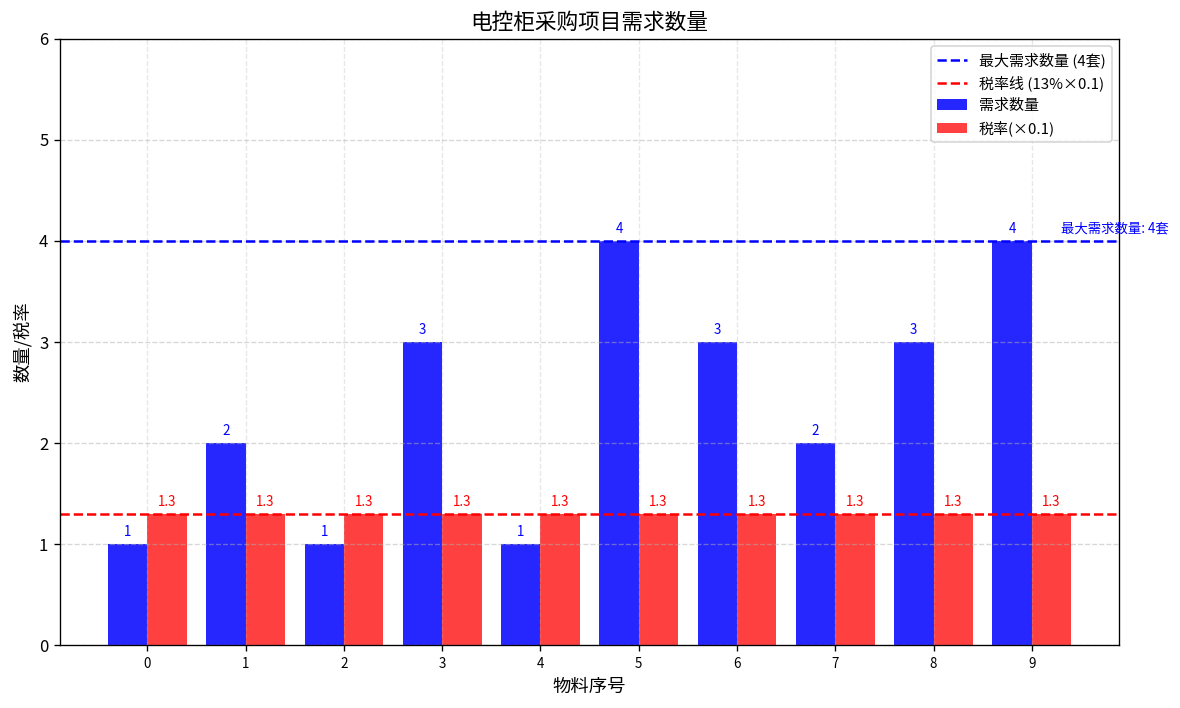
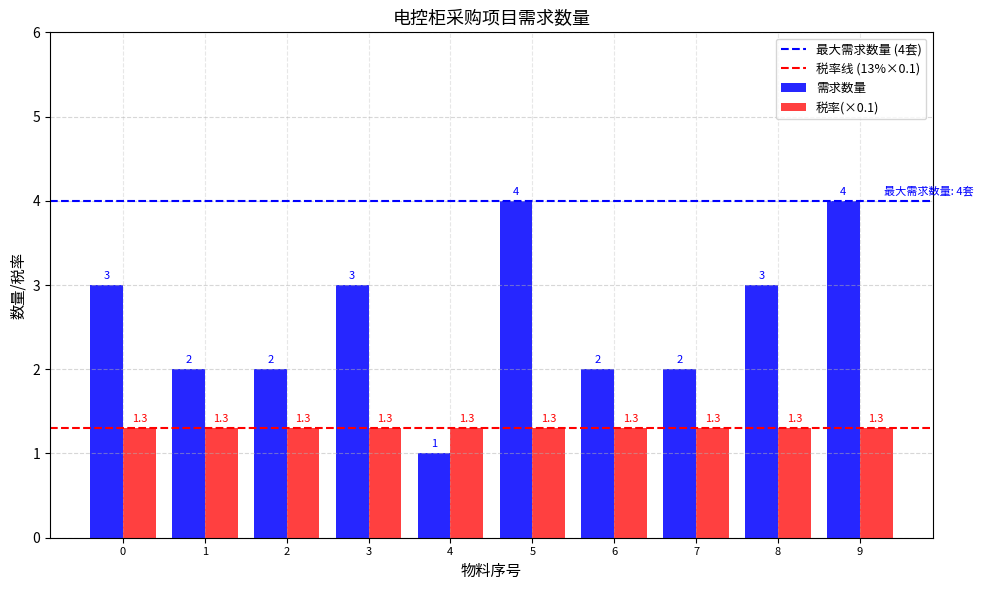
需求数量, 0: 1 -> 3
需求数量, 2: 1 -> 2
需求数量, 6: 3 -> 2
